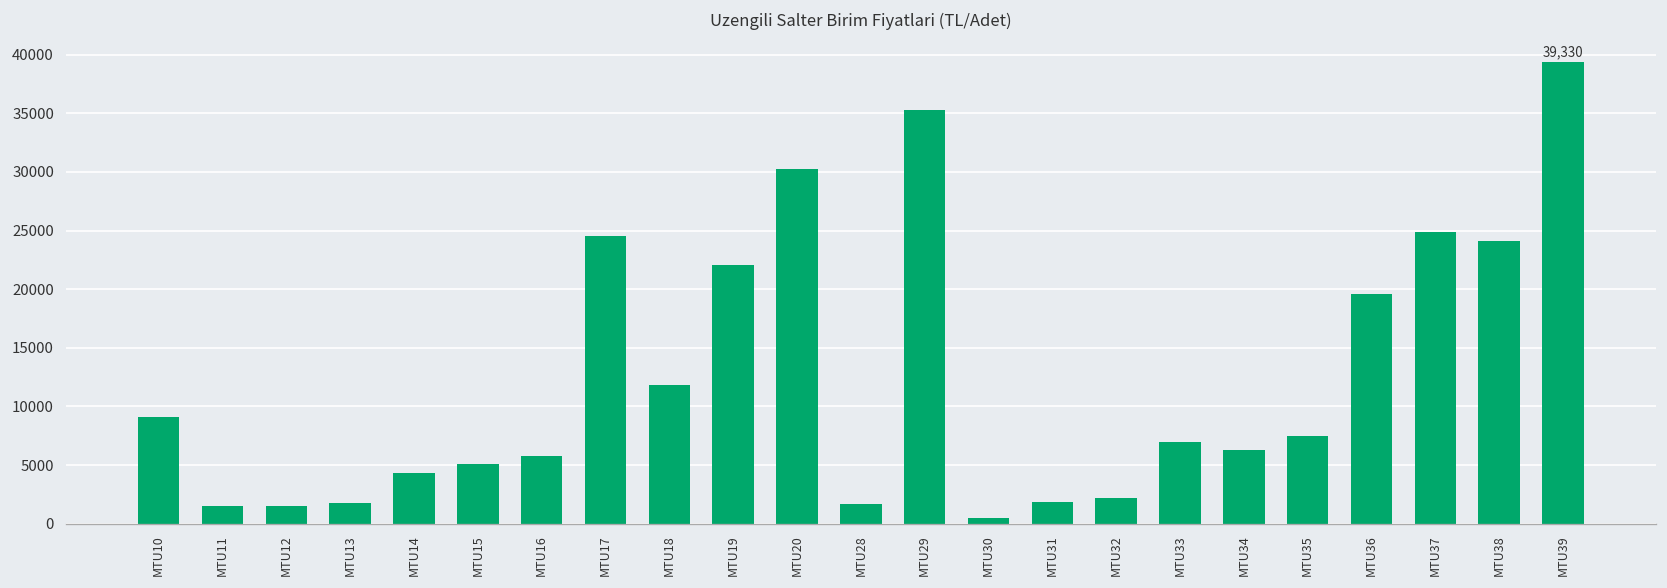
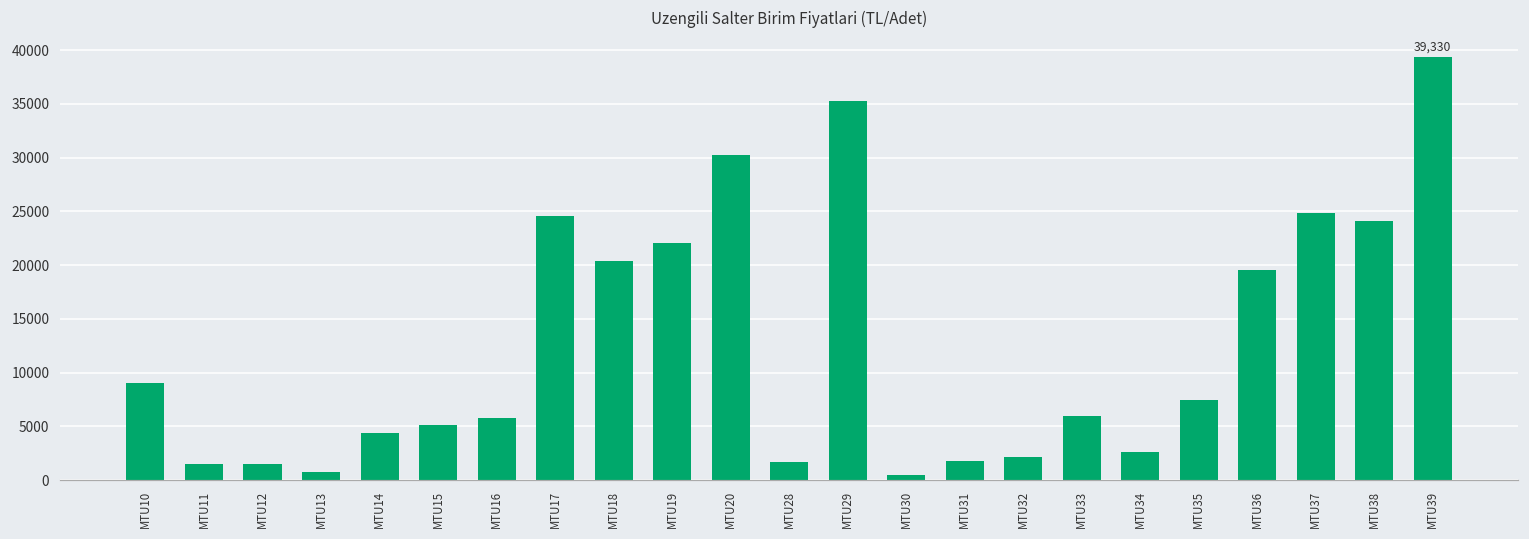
MTU13: 2000 -> 1000
MTU18: 12000 -> 20000
MTU33: 7000 -> 6000
MTU34: 6000 -> 3000
